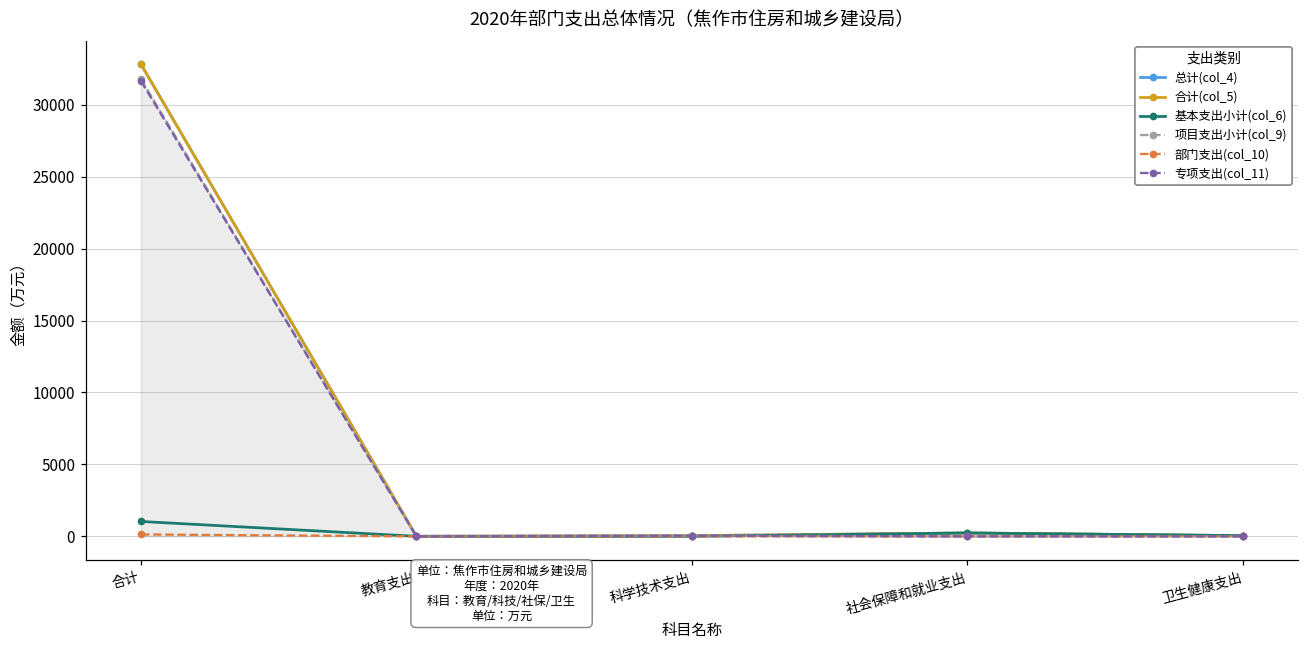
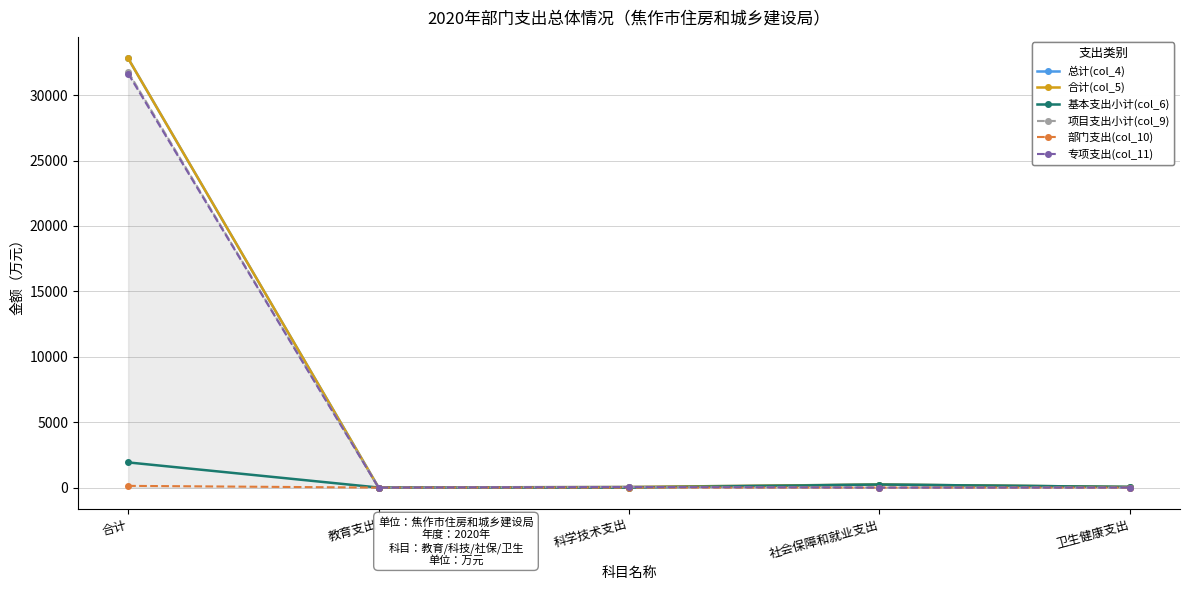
基本支出小计(col_6), 合计: 1000 -> 1900
